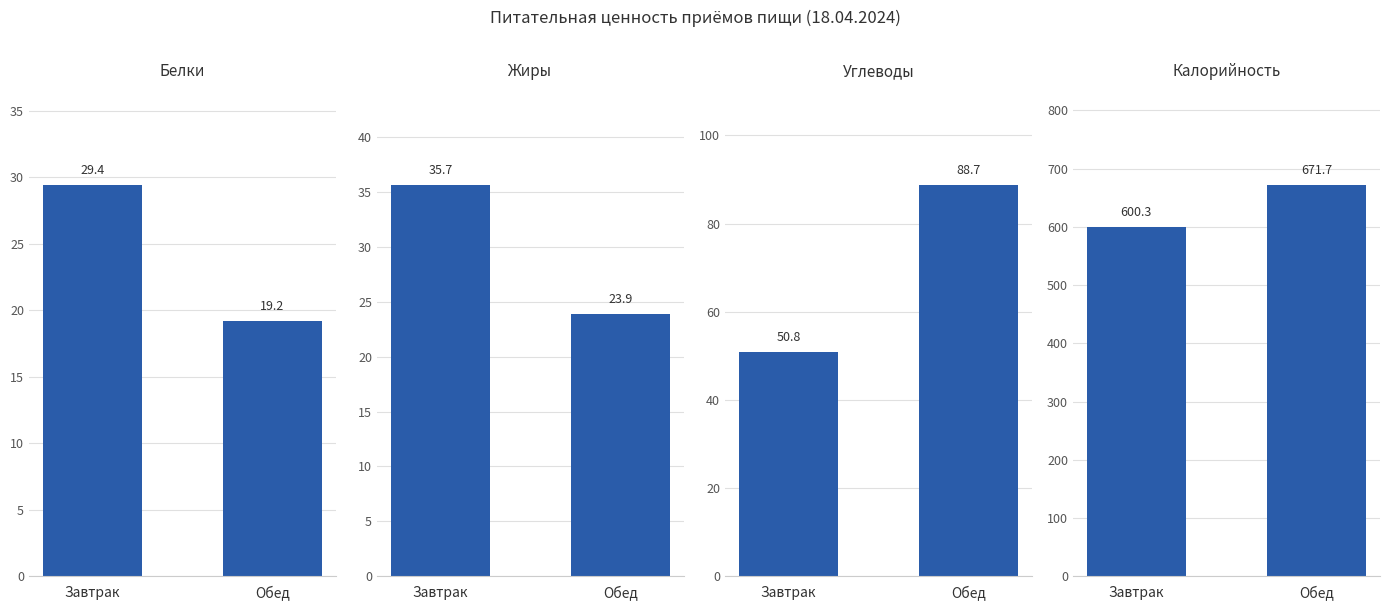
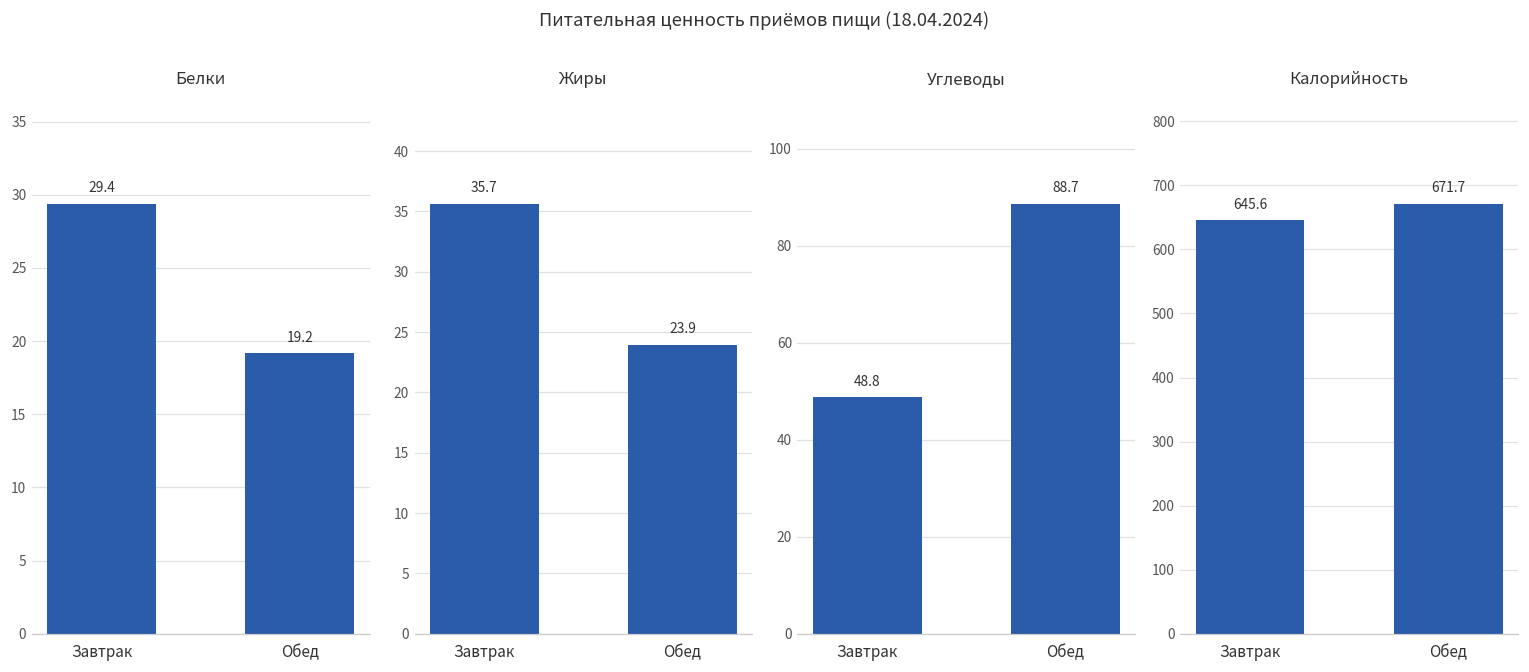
Углеводы, Завтрак: 50.8 -> 48.8
Калорийность, Завтрак: 600.3 -> 645.6
